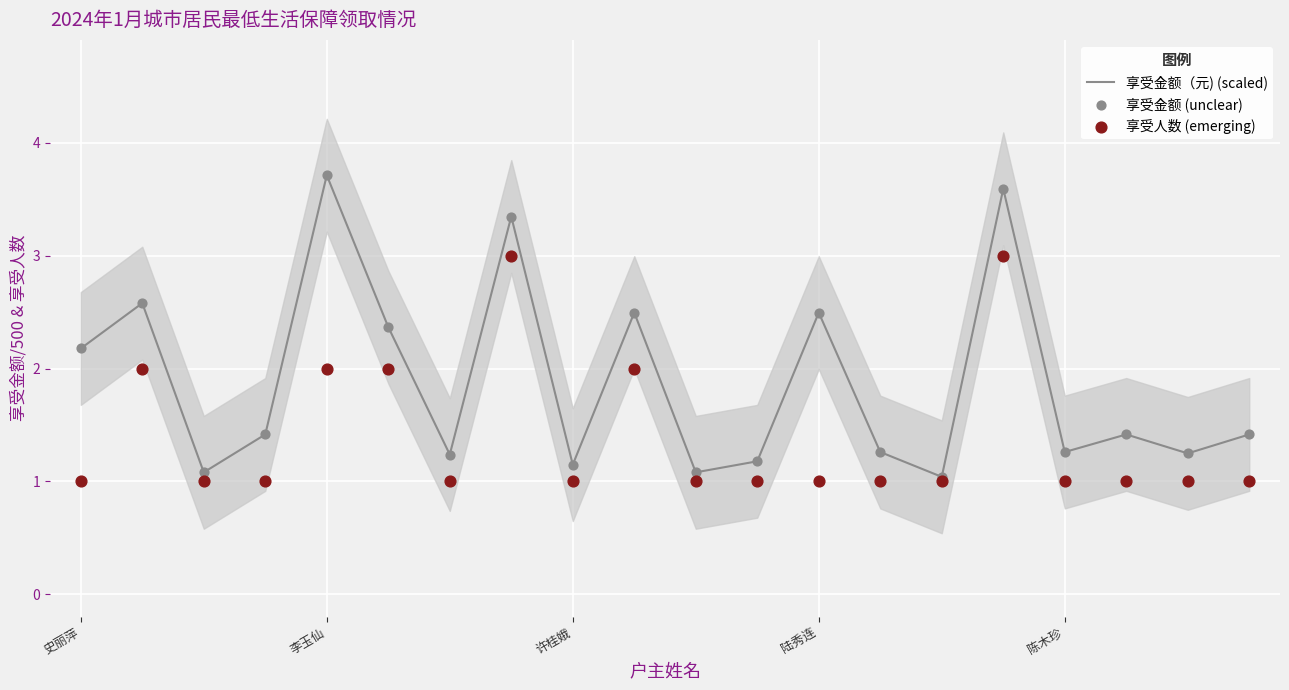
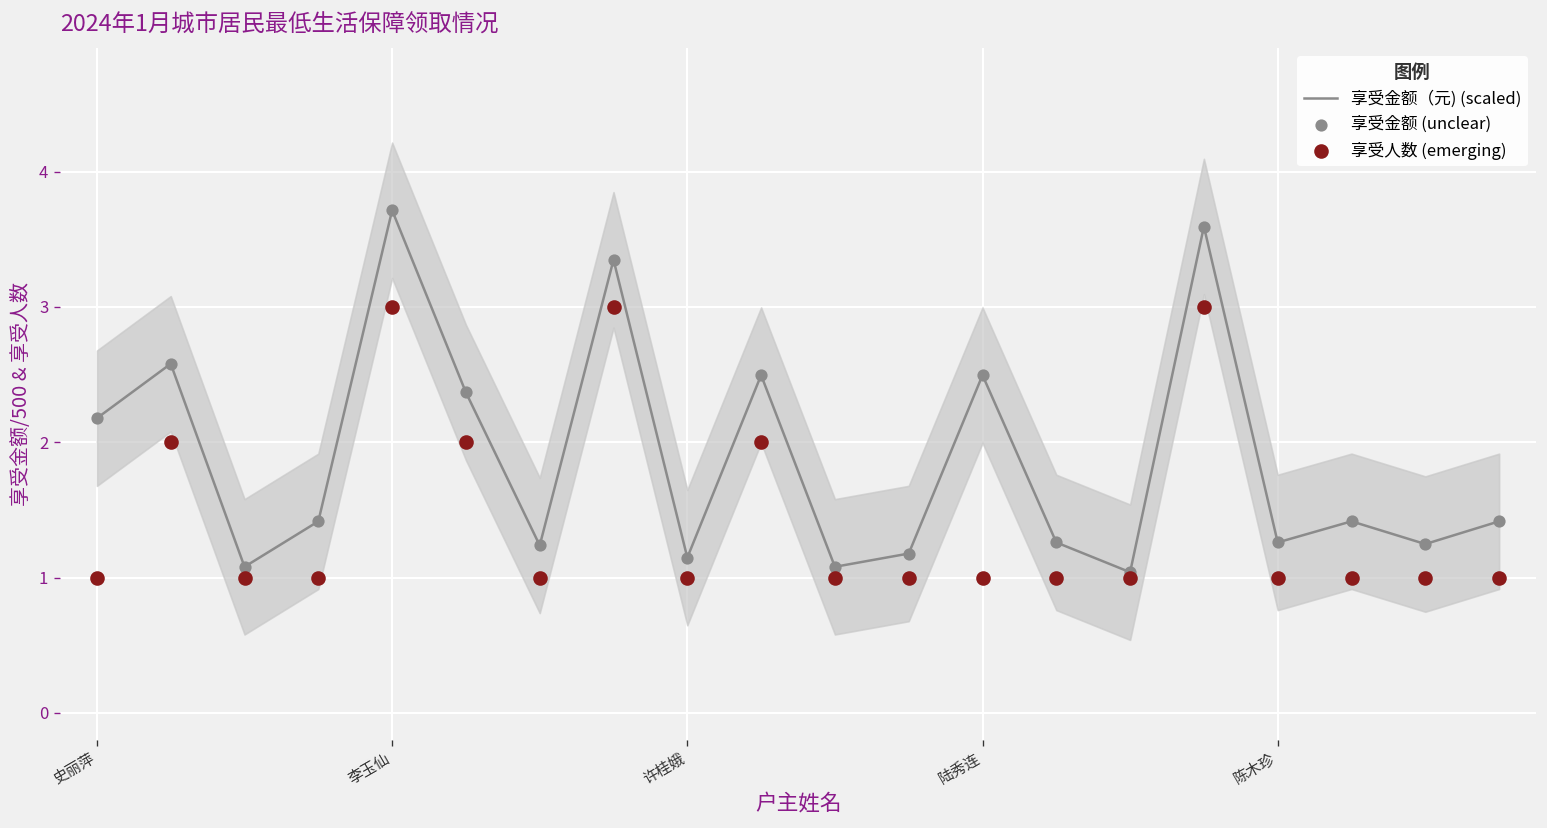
享受人数 (emerging), 李玉仙: 2 -> 3
